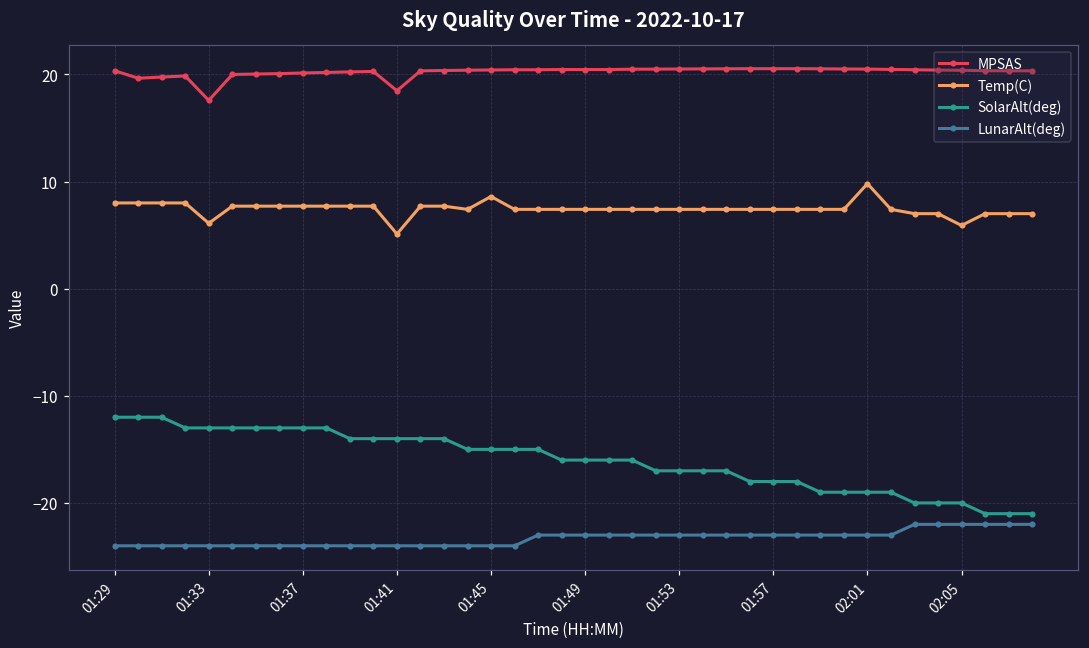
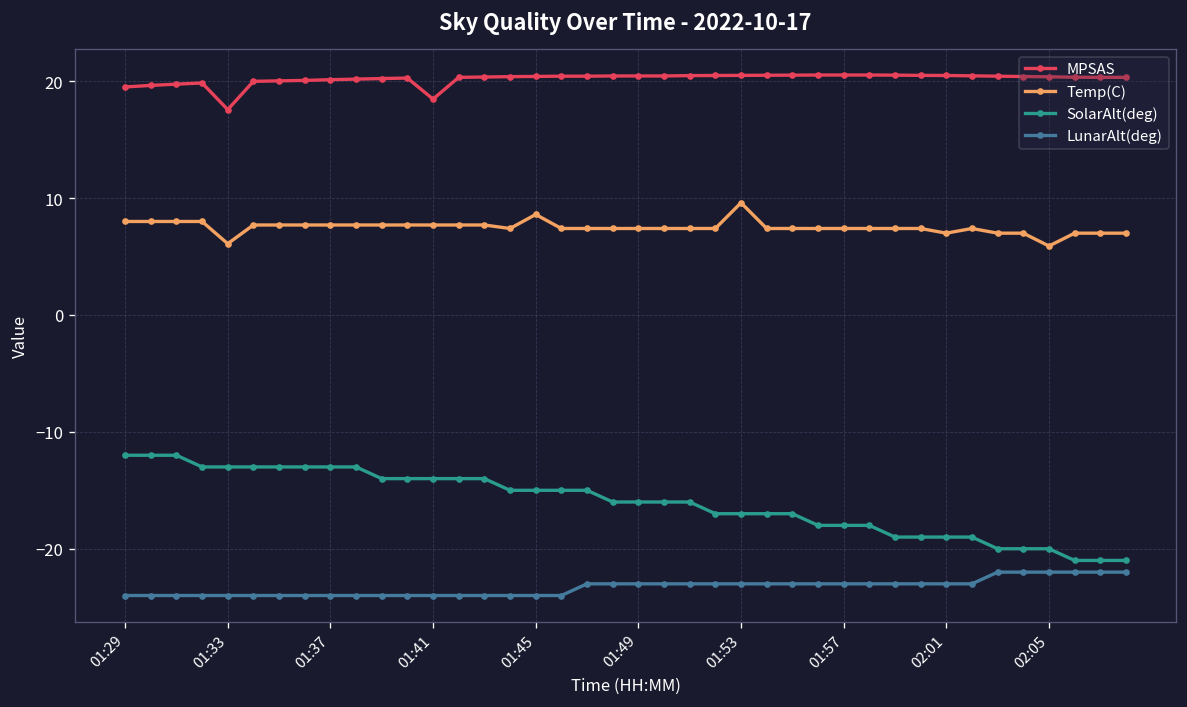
MPSAS, 01:29: 20.3 -> 19.5
Temp(C), 01:41: 5 -> 8
Temp(C), 01:53: 7 -> 10
Temp(C), 02:01: 10 -> 7
